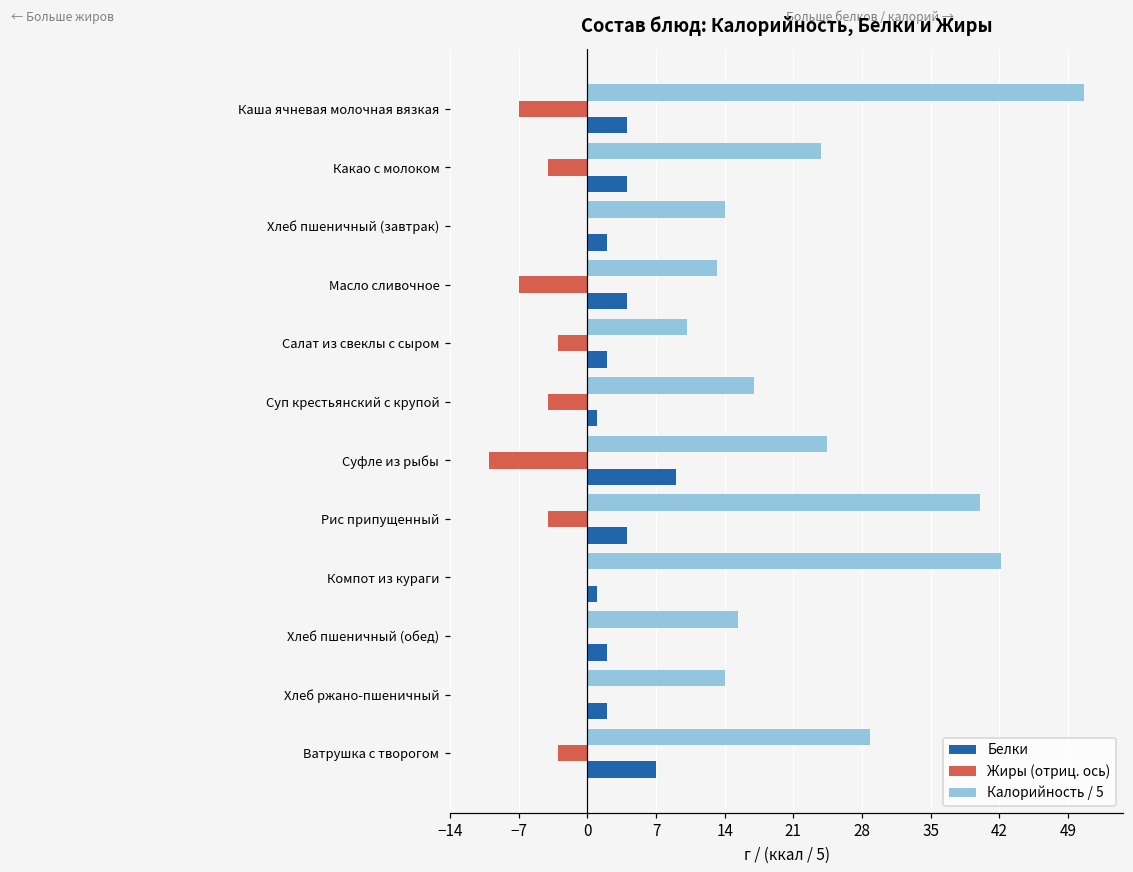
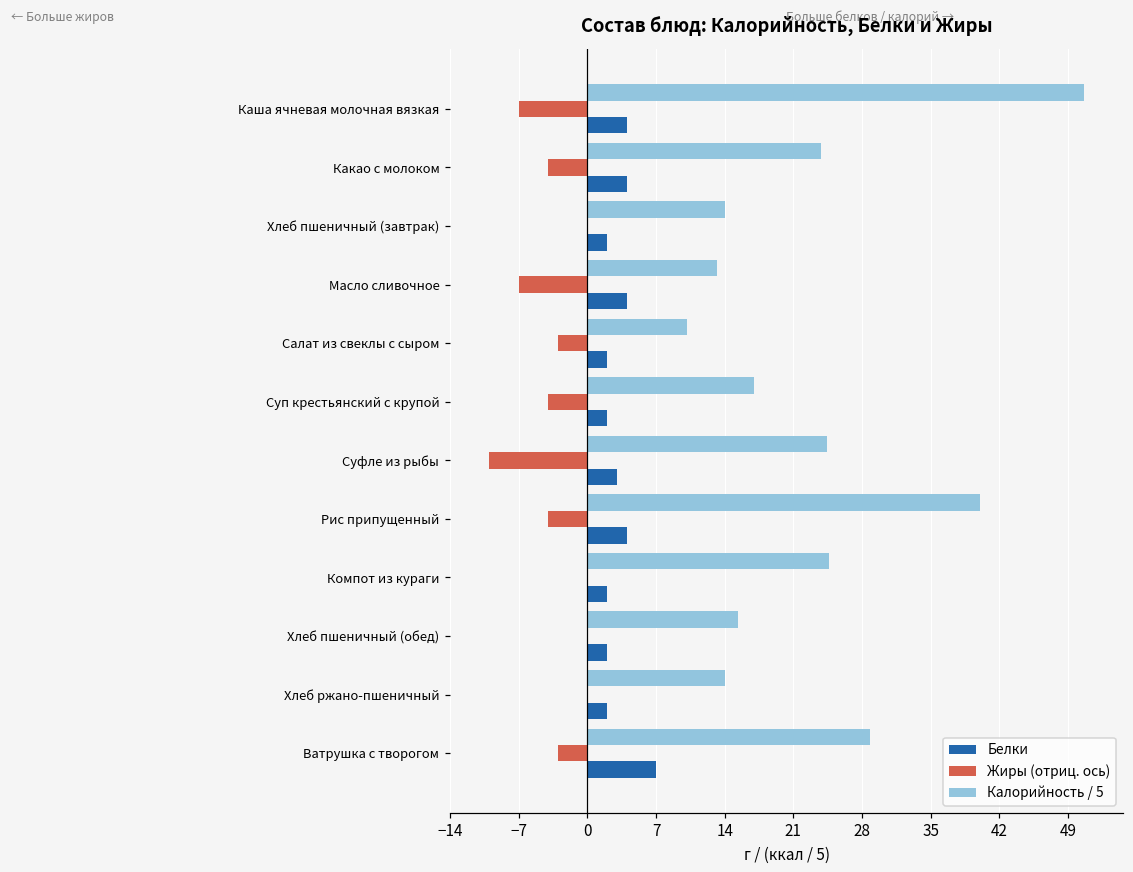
Белки, Суп крестьянский с крупой: 1 -> 2
Белки, Суфле из рыбы: 9 -> 3
Калорийность / 5, Компот из кураги: 42 -> 25
Белки, Компот из кураги: 1 -> 2
